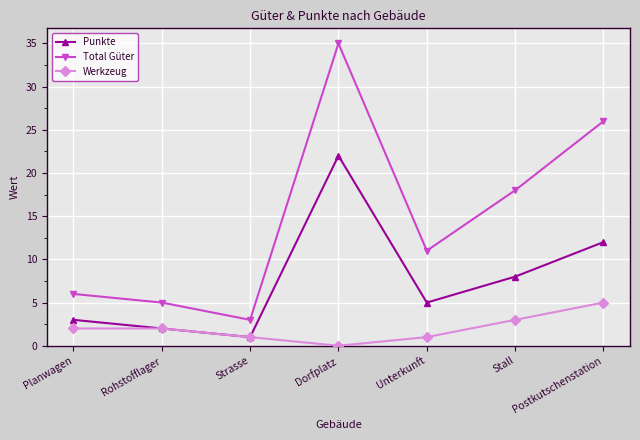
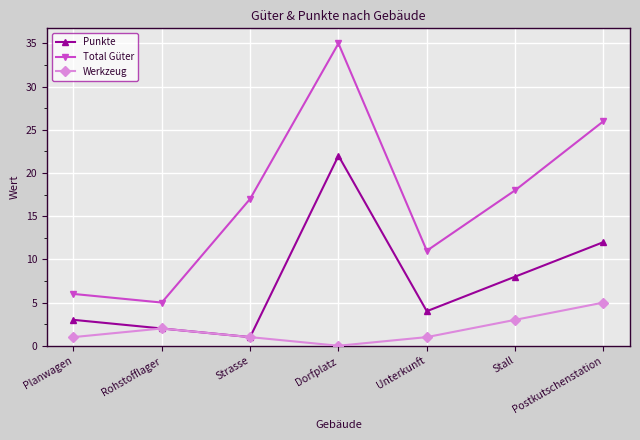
Werkzeug, Planwagen: 2 -> 1
Total Güter, Strasse: 3 -> 17
Punkte, Unterkunft: 5 -> 4
